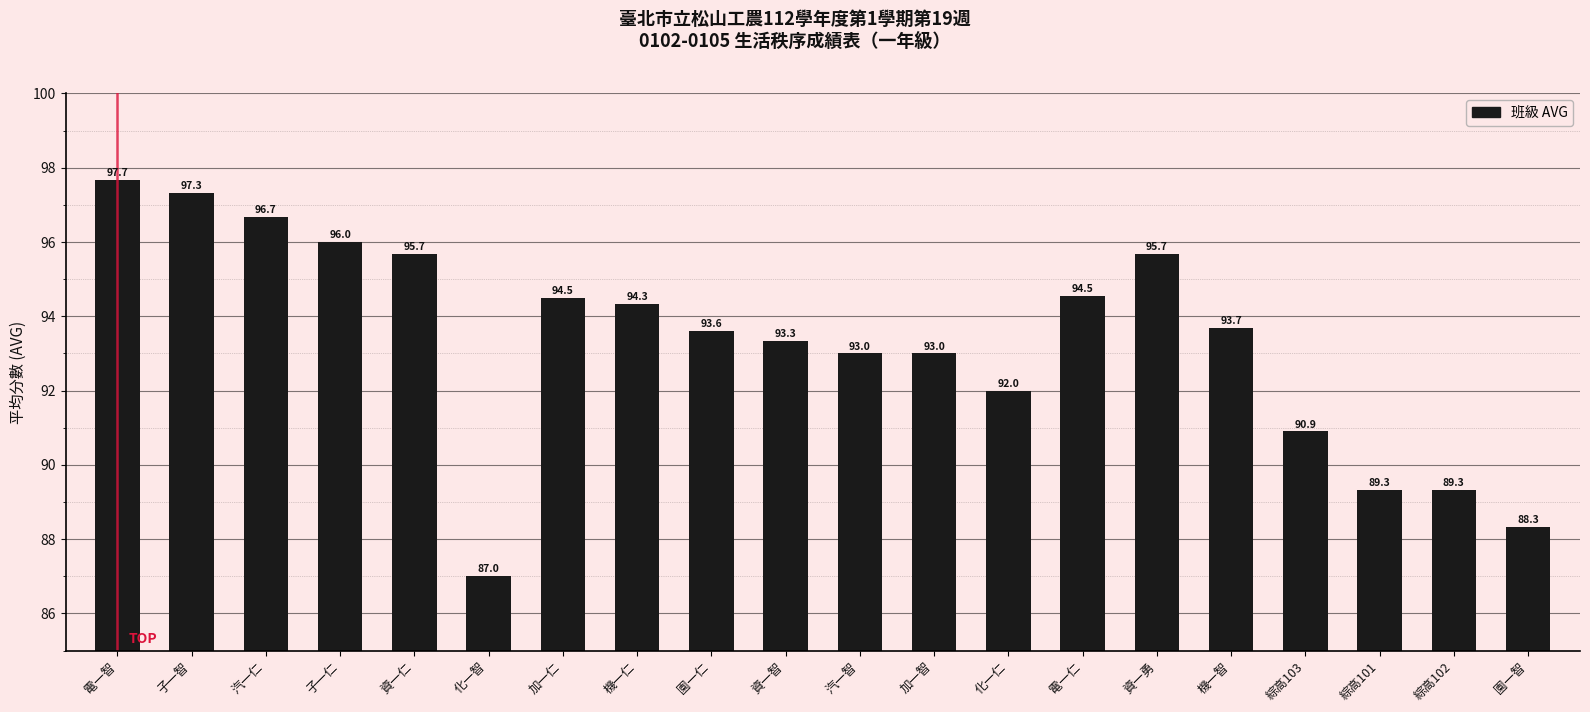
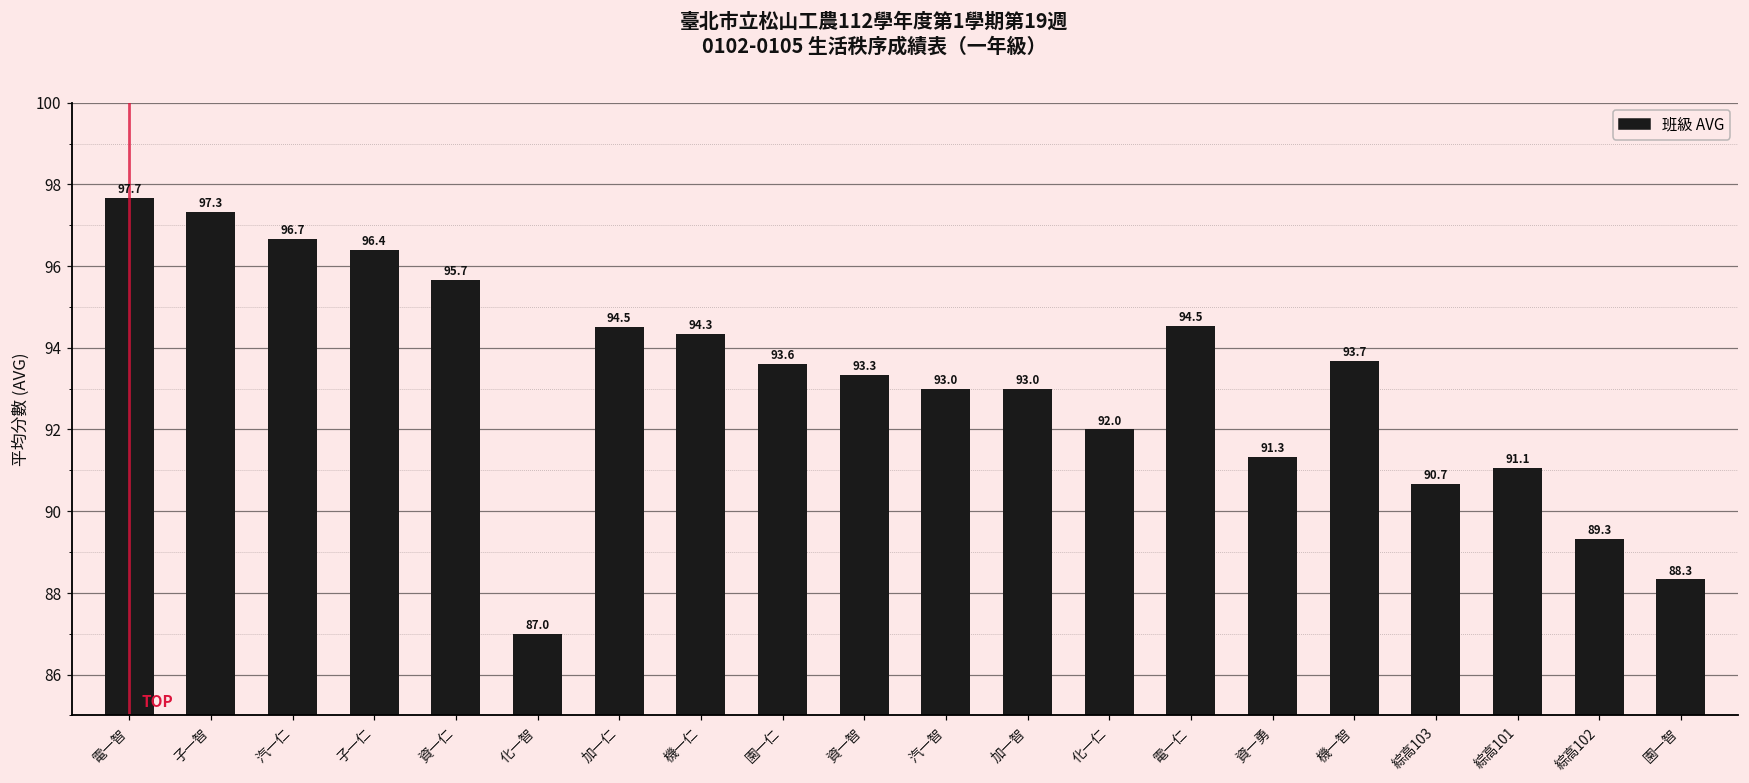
子一仁: 96.0 -> 96.4
資一勇: 95.7 -> 91.3
綜高103: 90.9 -> 90.7
綜高101: 89.3 -> 91.1
